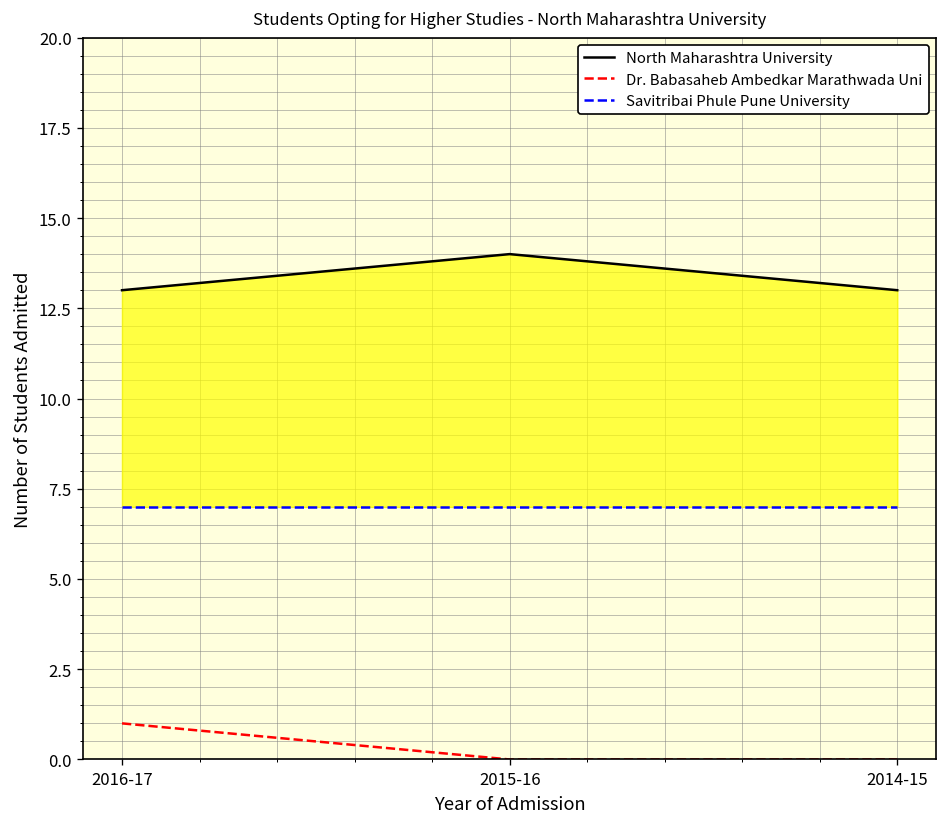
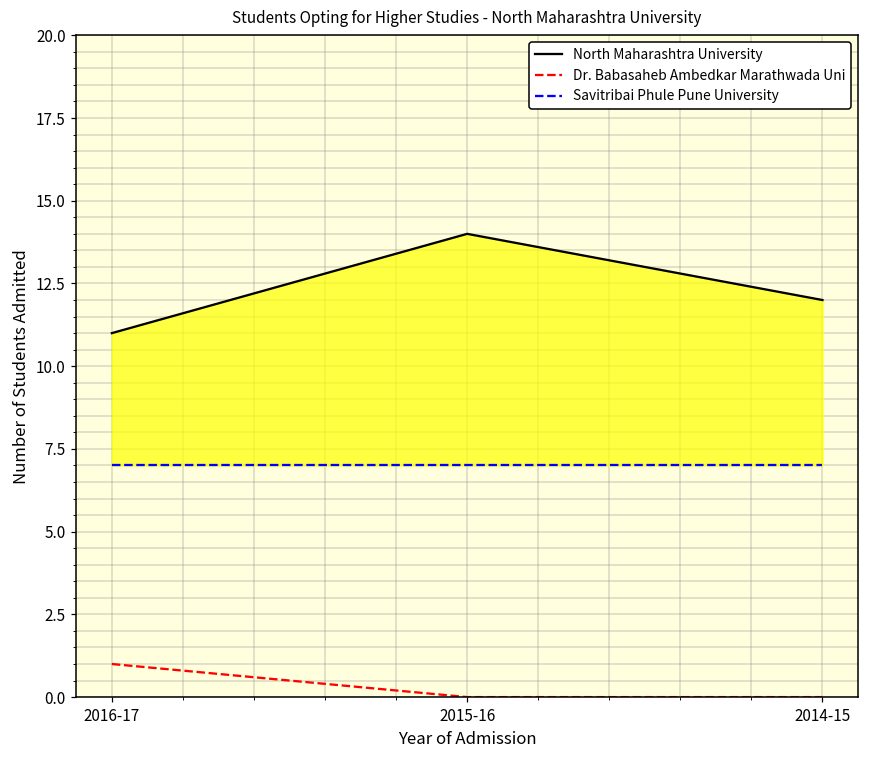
North Maharashtra University, 2016-17: 13 -> 11
North Maharashtra University, 2014-15: 13 -> 12
